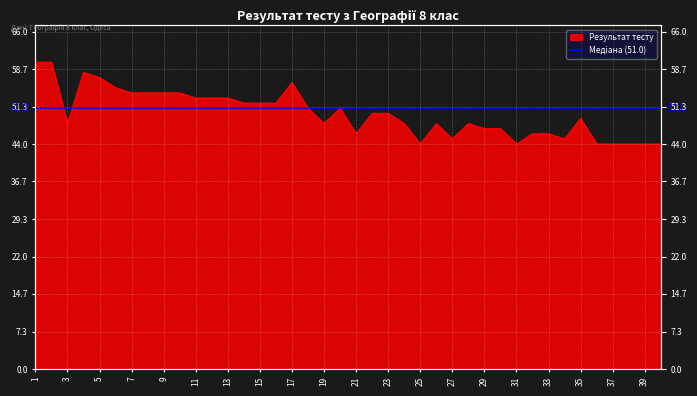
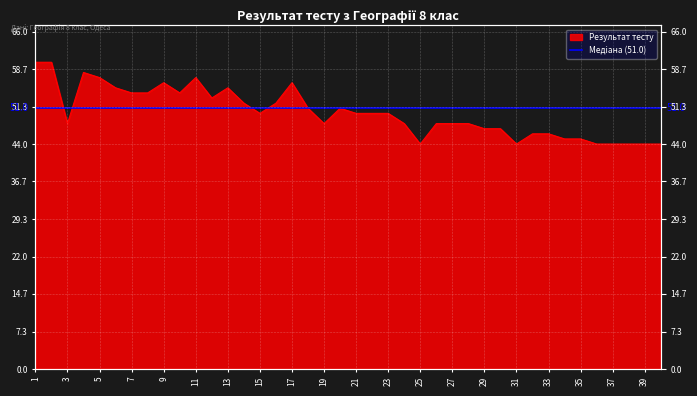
9: 54 -> 56
11: 53 -> 57
13: 53 -> 55
15: 52 -> 50
21: 46 -> 50
27: 45 -> 48
35: 49 -> 45
